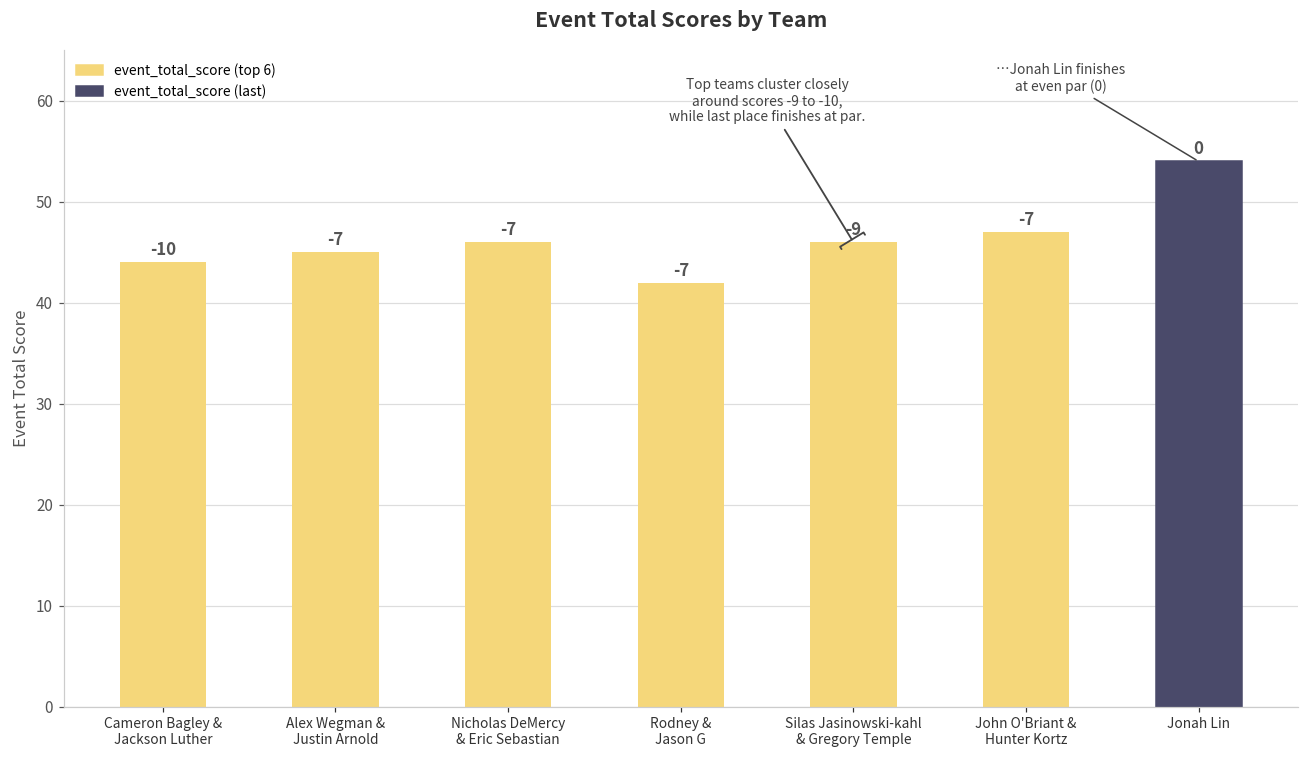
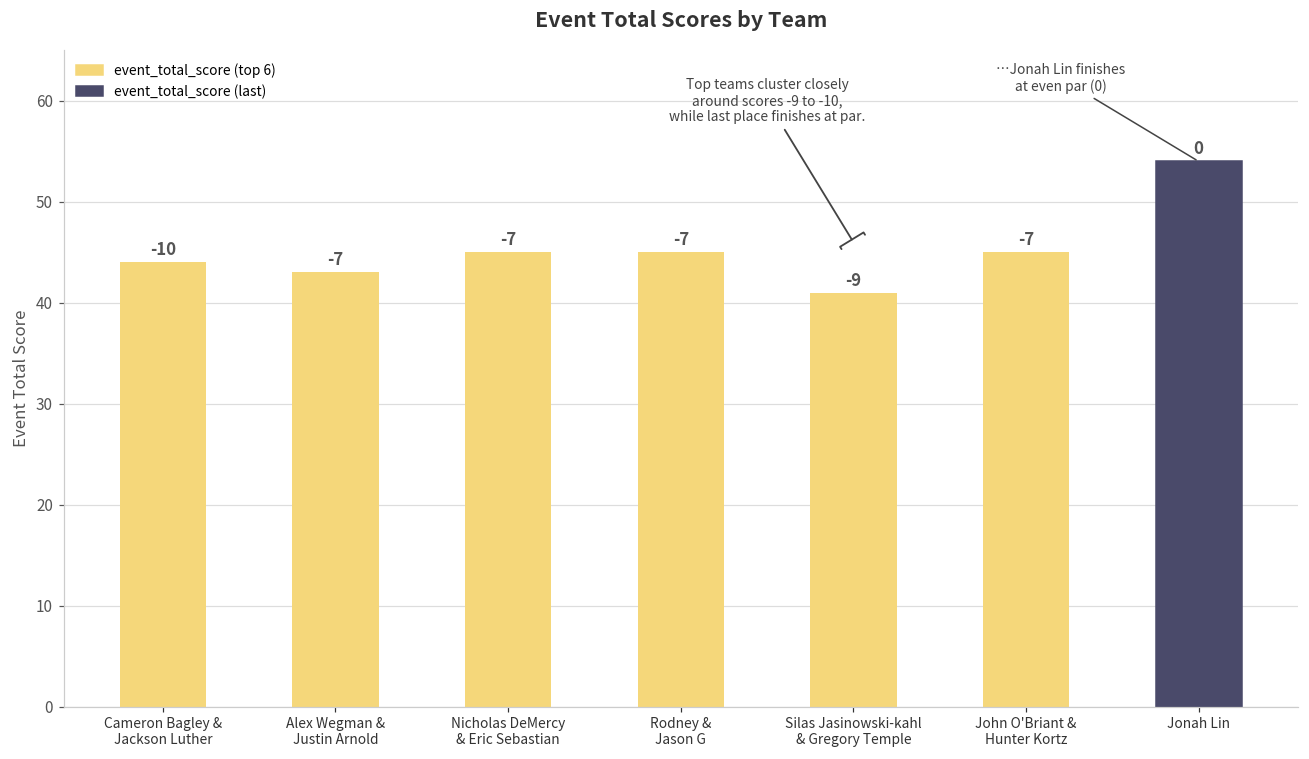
Alex Wegman & Justin Arnold: 45 -> 43
Nicholas DeMercy & Eric Sebastian: 46 -> 45
Rodney & Jason G: 42 -> 45
Silas Jasinowski-kahl & Gregory Temple: 46 -> 41
John O'Briant & Hunter Kortz: 47 -> 45
